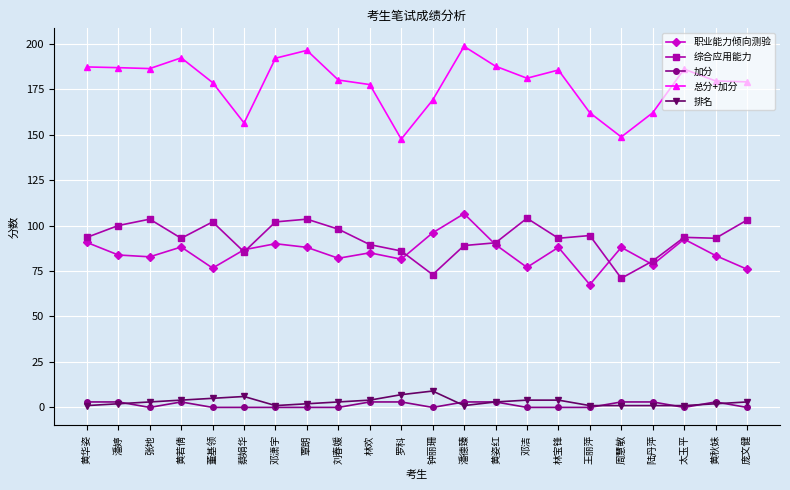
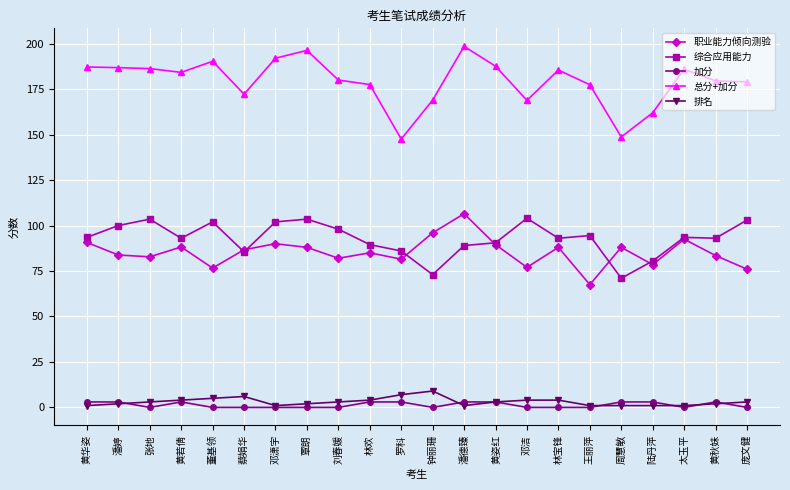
总分+加分, 黄若倩: 192 -> 184
总分+加分, 董基领: 179 -> 190
总分+加分, 蔡娟华: 156 -> 172
总分+加分, 邓洁: 181 -> 169
总分+加分, 王丽萍: 162 -> 177
